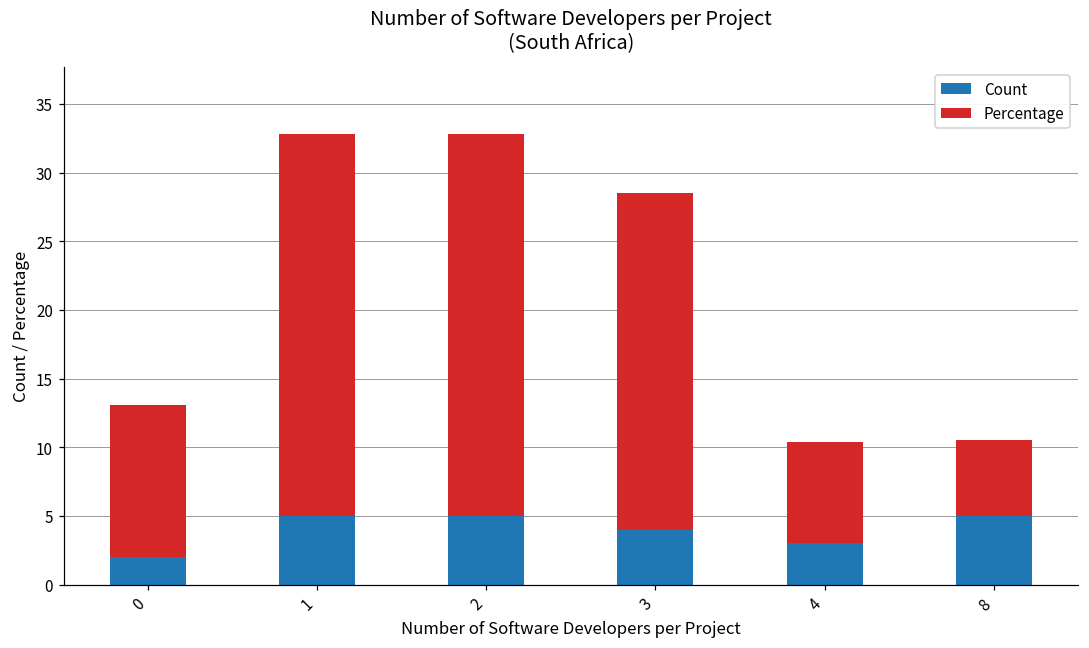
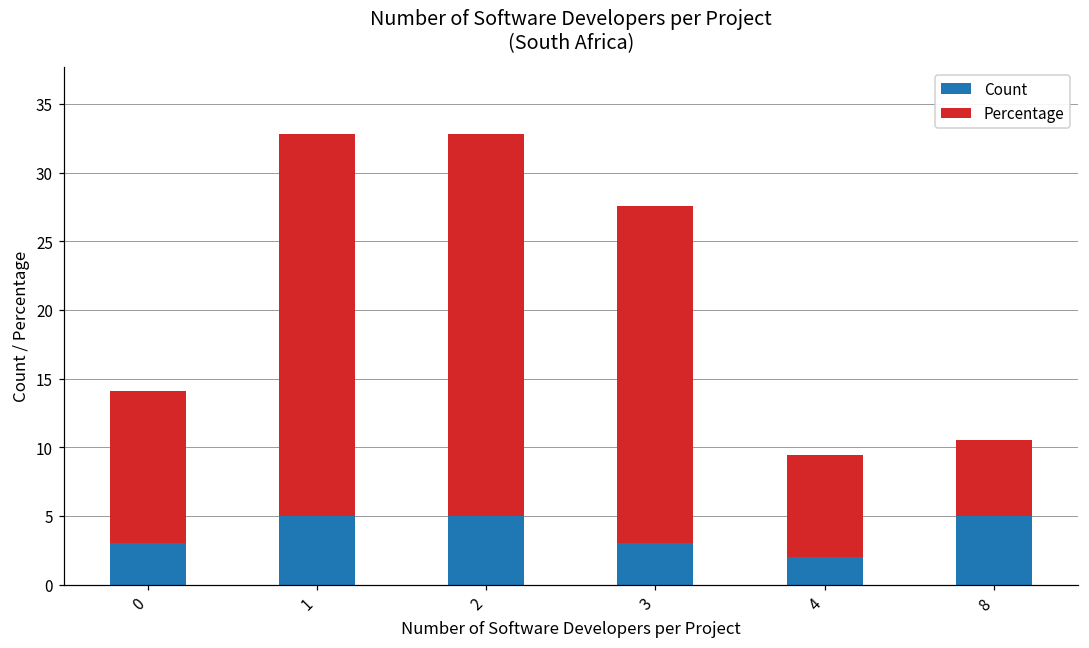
Count, 0: 2 -> 3
Count, 3: 4 -> 3
Count, 4: 3 -> 2
